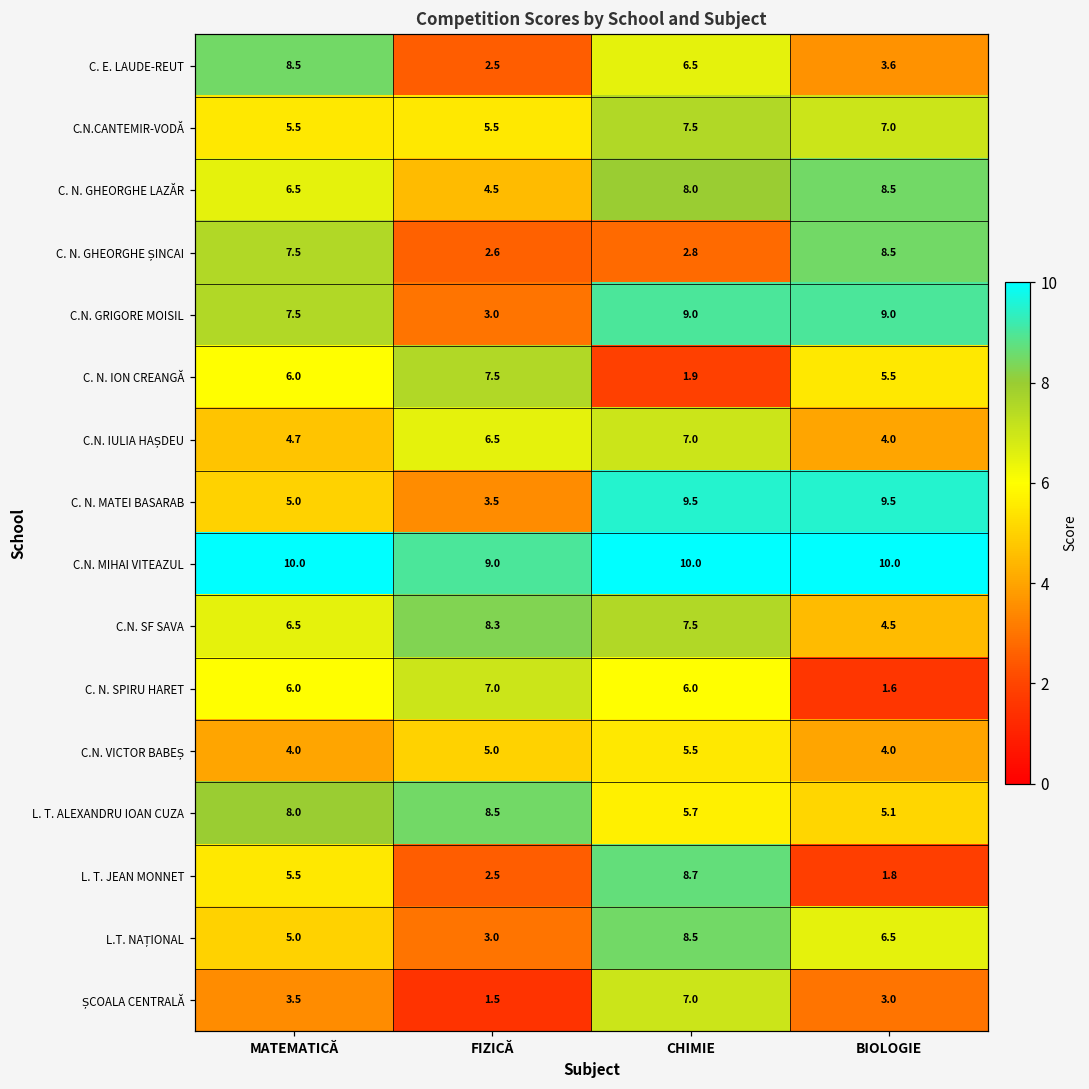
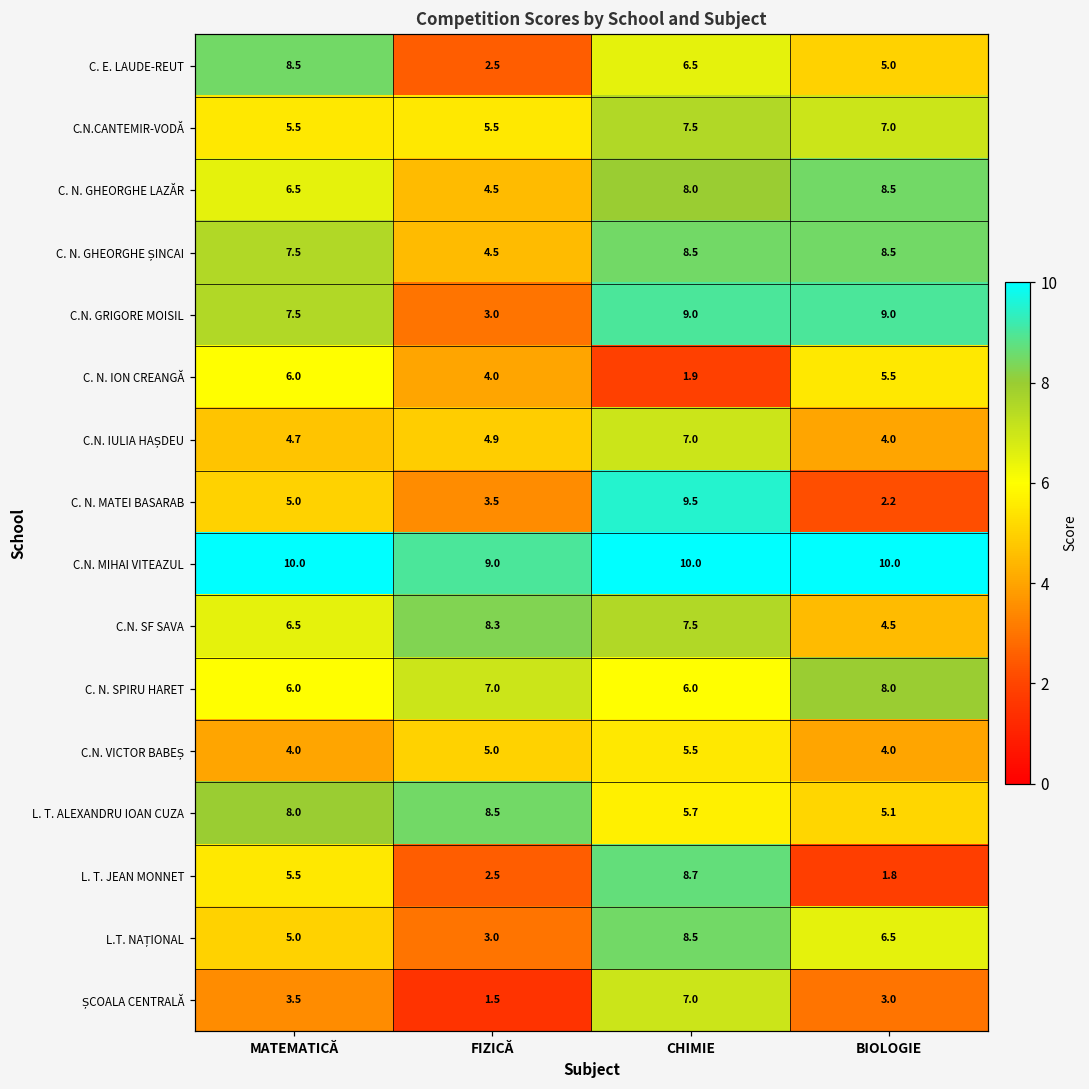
C. E. LAUDE-REUT, BIOLOGIE: 3.6 -> 5.0
C. N. GHEORGHE ȘINCAI, FIZICĂ: 2.6 -> 4.5
C. N. GHEORGHE ȘINCAI, CHIMIE: 2.8 -> 8.5
C. N. ION CREANGĂ, FIZICĂ: 7.5 -> 4.0
C.N. IULIA HAȘDEU, FIZICĂ: 6.5 -> 4.9
C. N. MATEI BASARAB, BIOLOGIE: 9.5 -> 2.2
C. N. SPIRU HARET, BIOLOGIE: 1.6 -> 8.0
